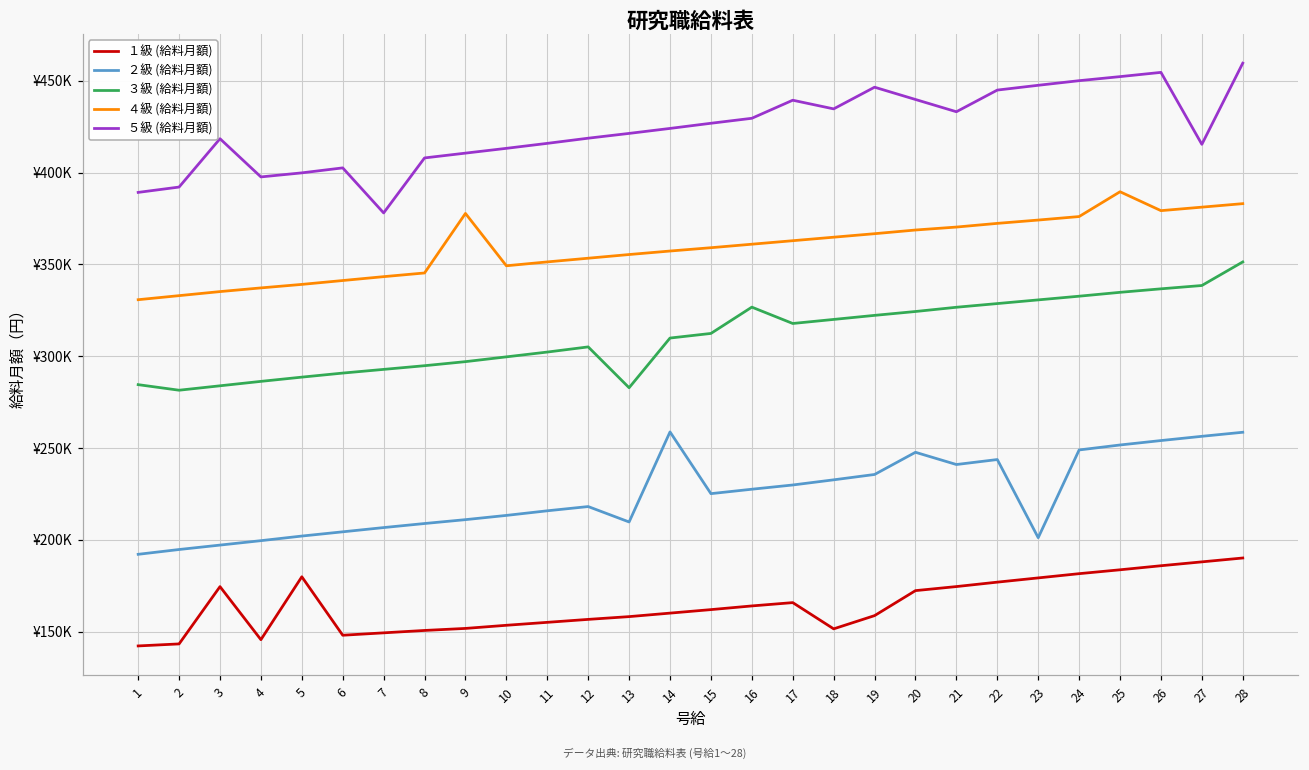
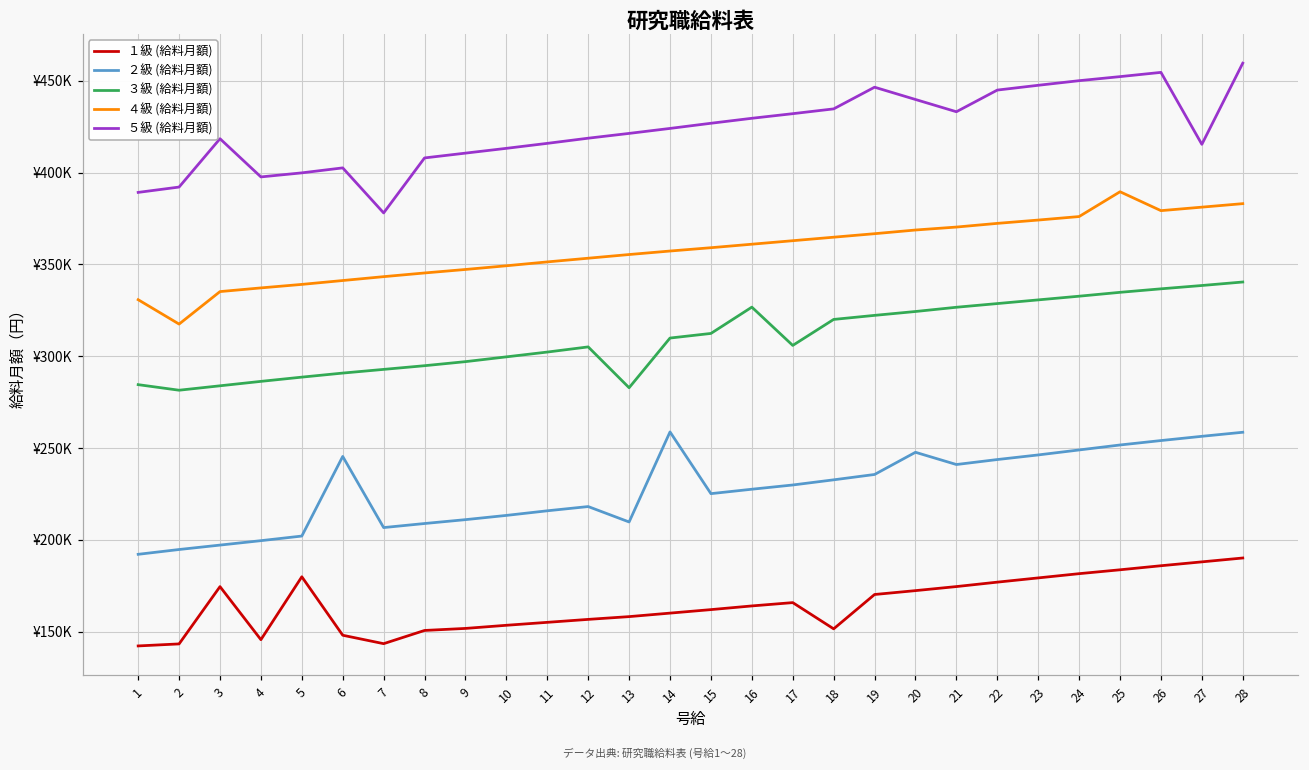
４級 (給料月額), 2: ¥333000 -> ¥317000
２級 (給料月額), 6: ¥204000 -> ¥245000
１級 (給料月額), 7: ¥149000 -> ¥143000
４級 (給料月額), 9: ¥378000 -> ¥347000
３級 (給料月額), 17: ¥318000 -> ¥306000
５級 (給料月額), 17: ¥439000 -> ¥432000
１級 (給料月額), 19: ¥159000 -> ¥170000
２級 (給料月額), 23: ¥201000 -> ¥246000
３級 (給料月額), 28: ¥351000 -> ¥340000
